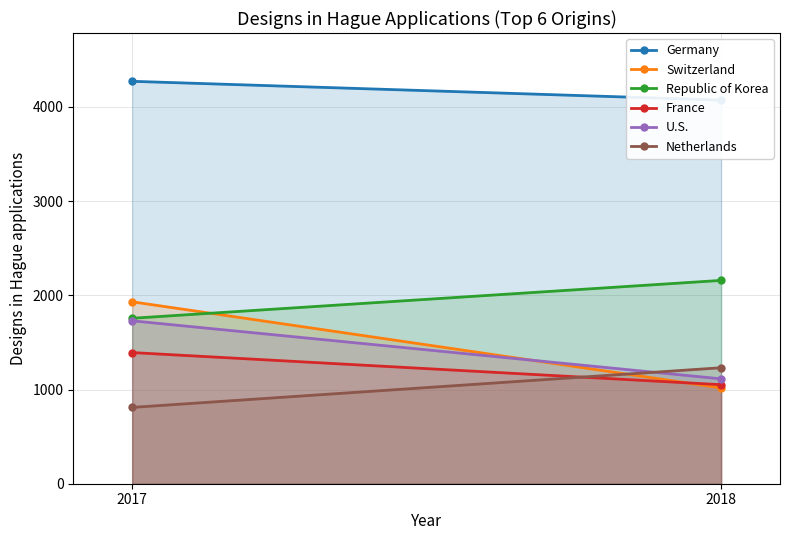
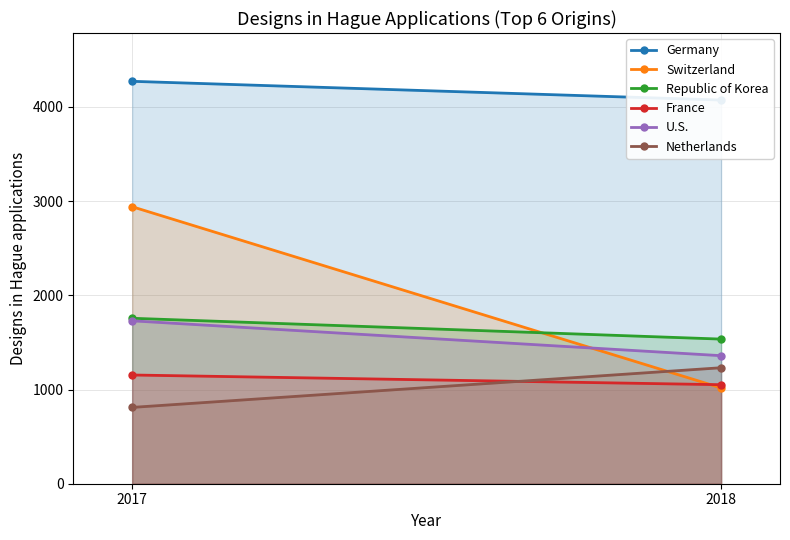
Switzerland, 2017: 1900 -> 2900
France, 2017: 1400 -> 1200
Republic of Korea, 2018: 2200 -> 1500
U.S., 2018: 1100 -> 1400
